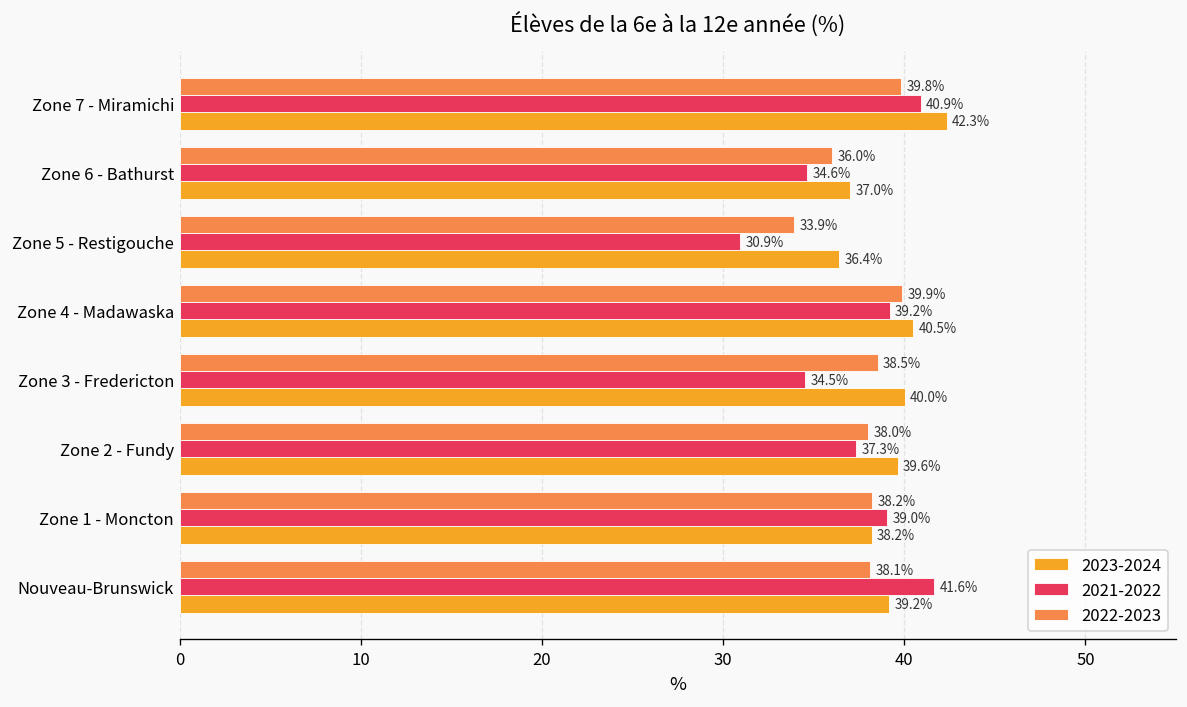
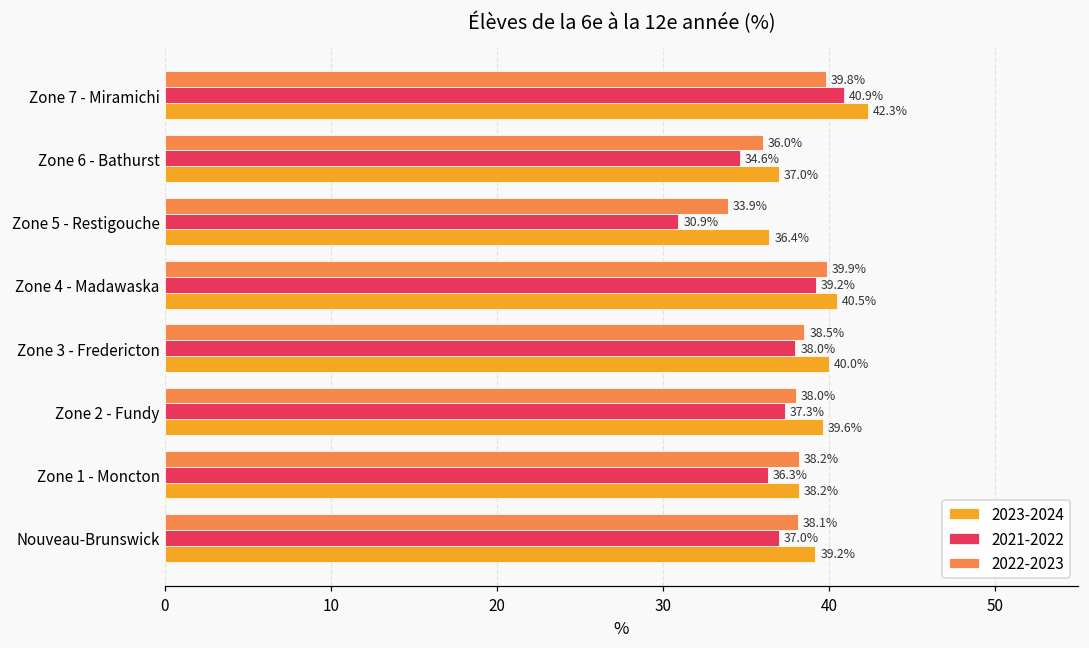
2021-2022, Zone 3 - Fredericton: 34.5% -> 38.0%
2021-2022, Zone 1 - Moncton: 39.0% -> 36.3%
2021-2022, Nouveau-Brunswick: 41.6% -> 37.0%
